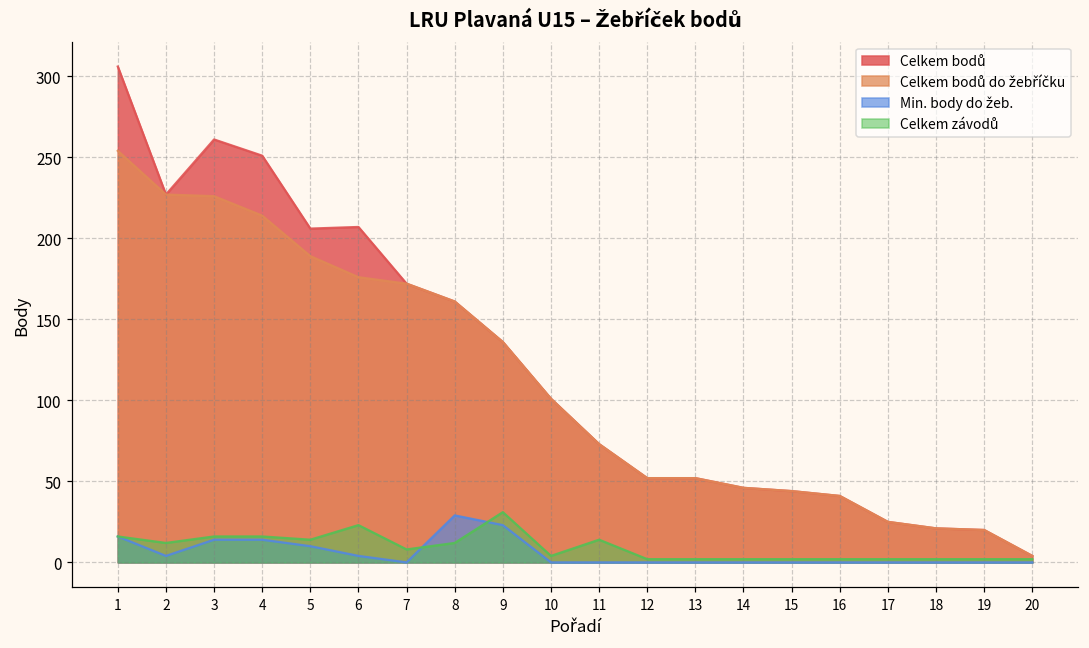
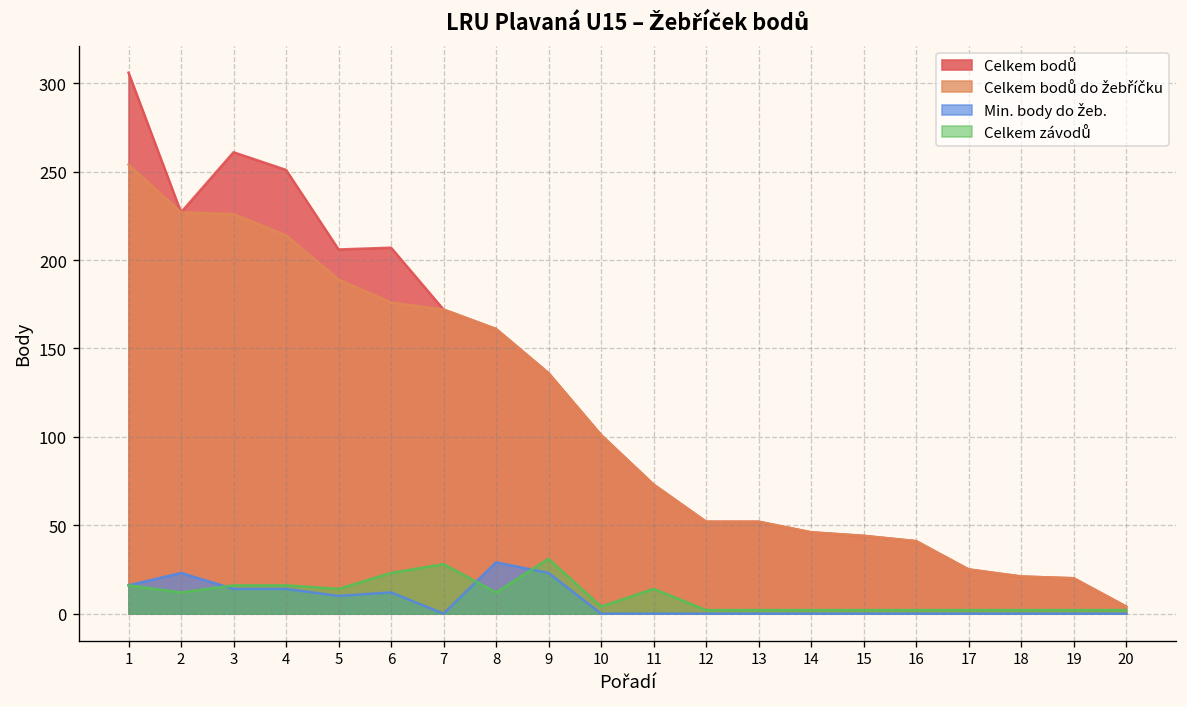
Min. body do žeb., 2: 4 -> 23
Min. body do žeb., 6: 4 -> 12
Celkem závodů, 7: 8 -> 28
